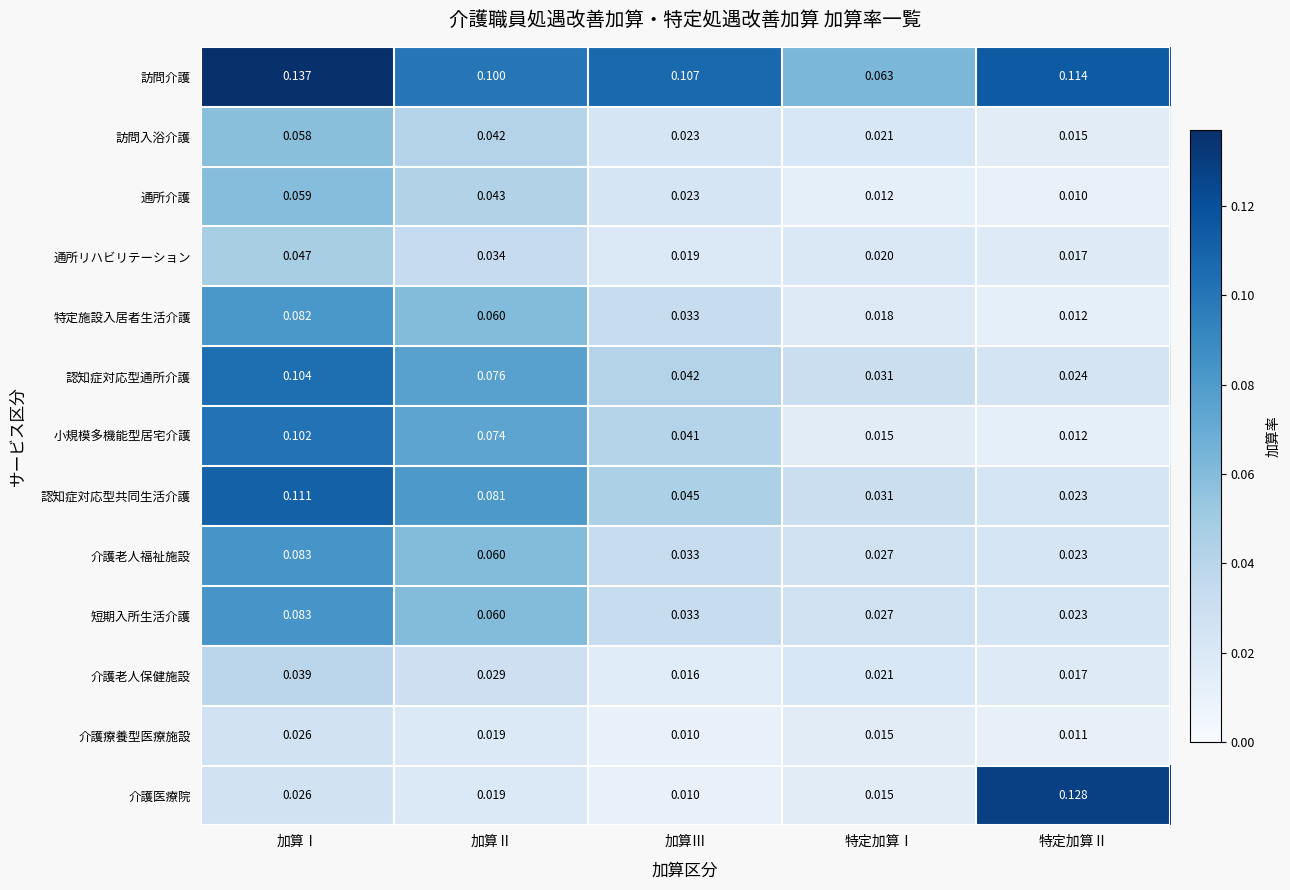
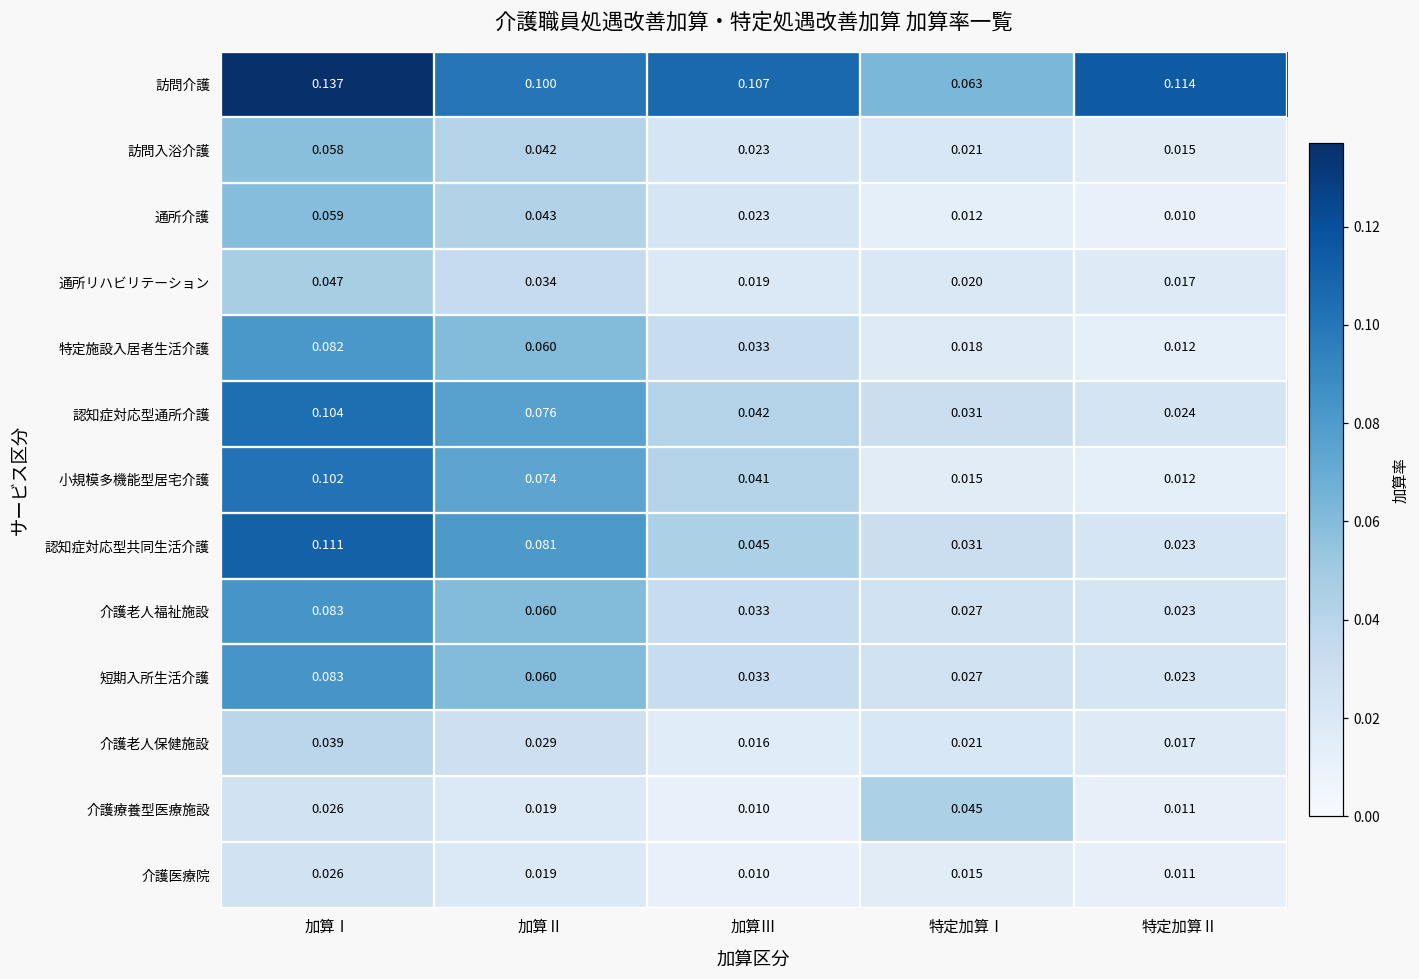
介護療養型医療施設, 特定加算Ⅰ: 0.015 -> 0.045
介護医療院, 特定加算Ⅱ: 0.128 -> 0.011
